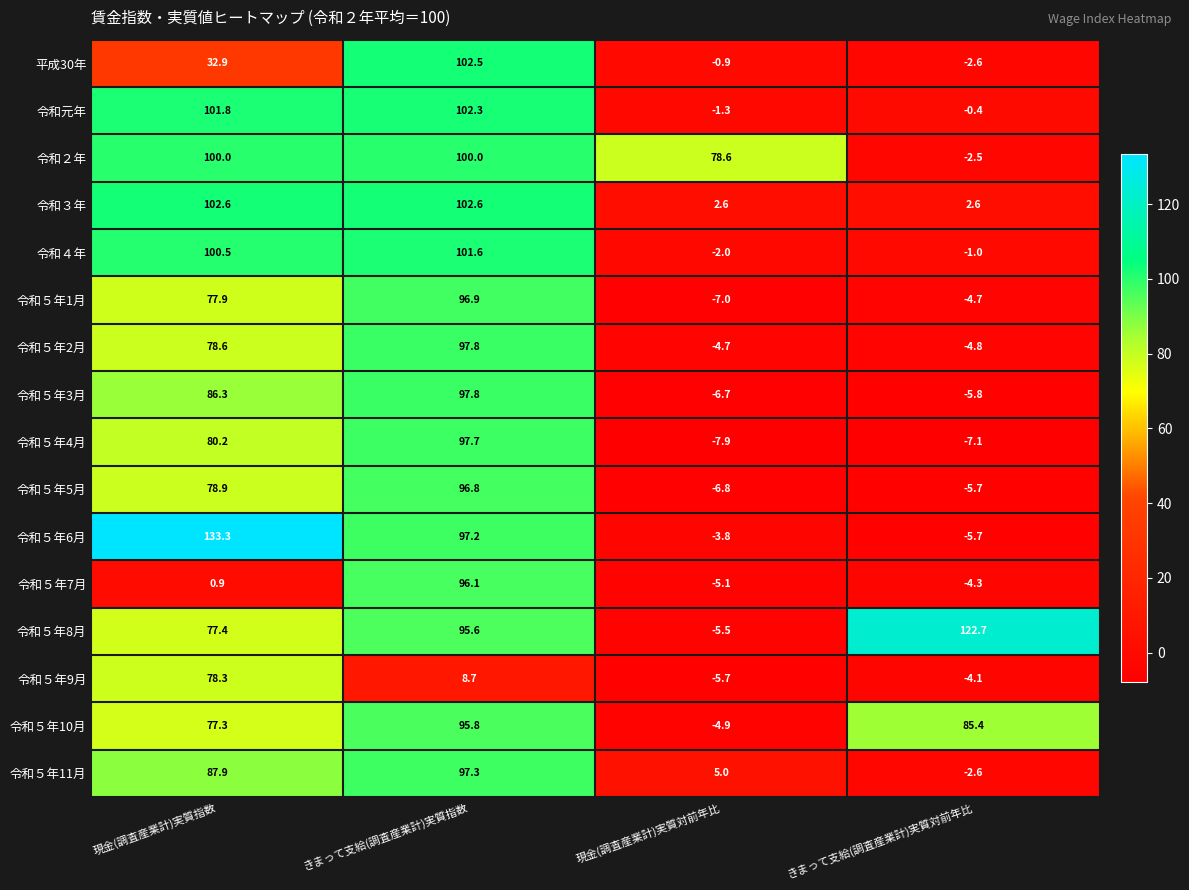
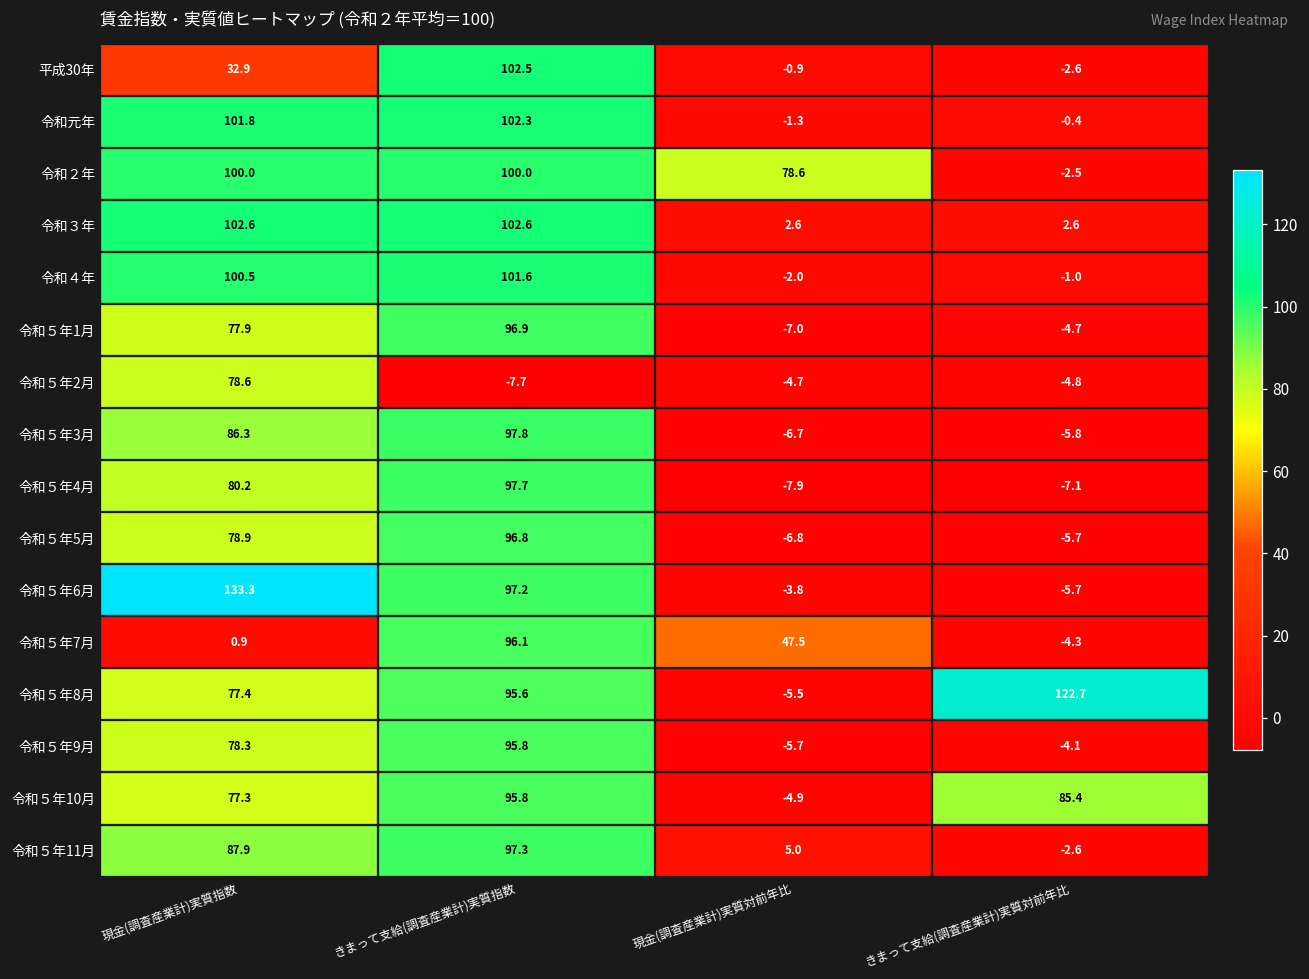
令和５年2月, きまって支給(調査産業計)実質指数: 97.8 -> -7.7
令和５年7月, 現金(調査産業計)実質対前年比: -5.1 -> 47.5
令和５年9月, きまって支給(調査産業計)実質指数: 8.7 -> 95.8
